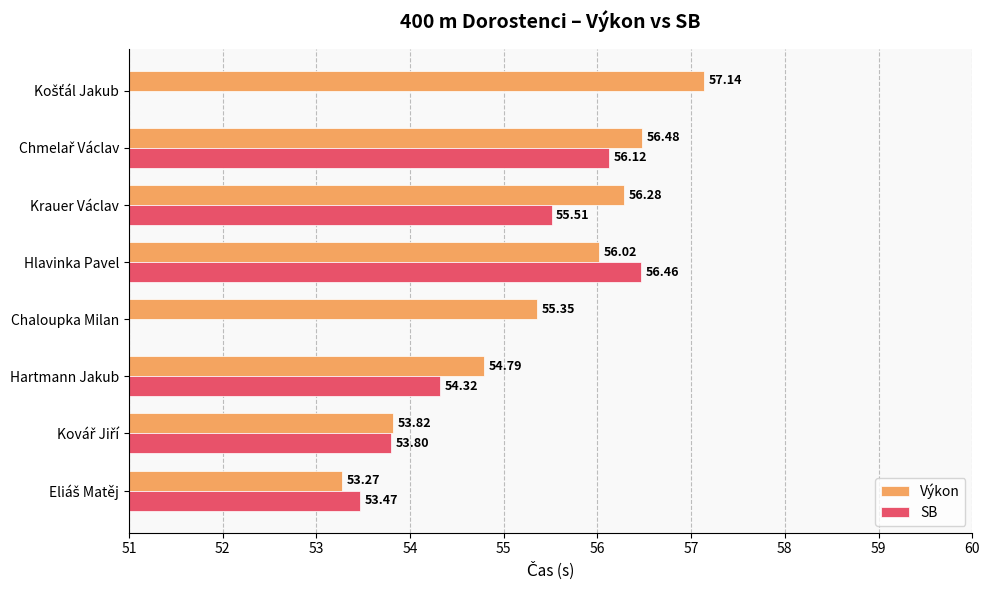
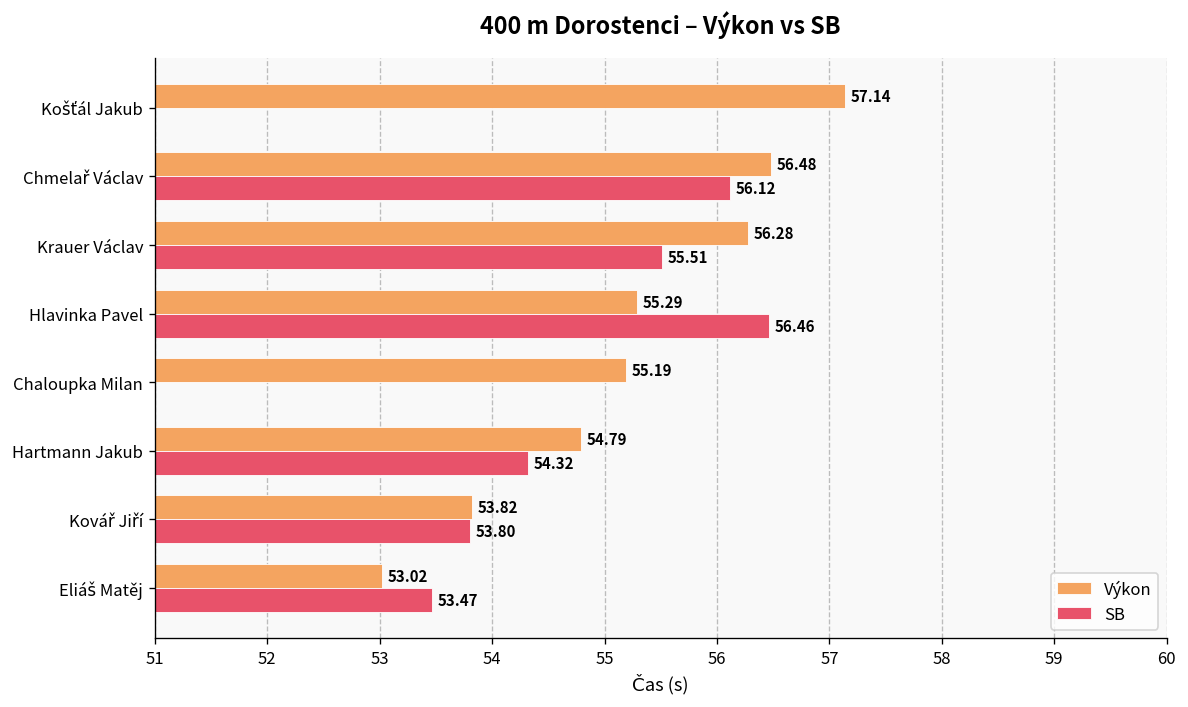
Výkon, Hlavinka Pavel: 56.02 -> 55.29
Výkon, Chaloupka Milan: 55.35 -> 55.19
Výkon, Eliáš Matěj: 53.27 -> 53.02
